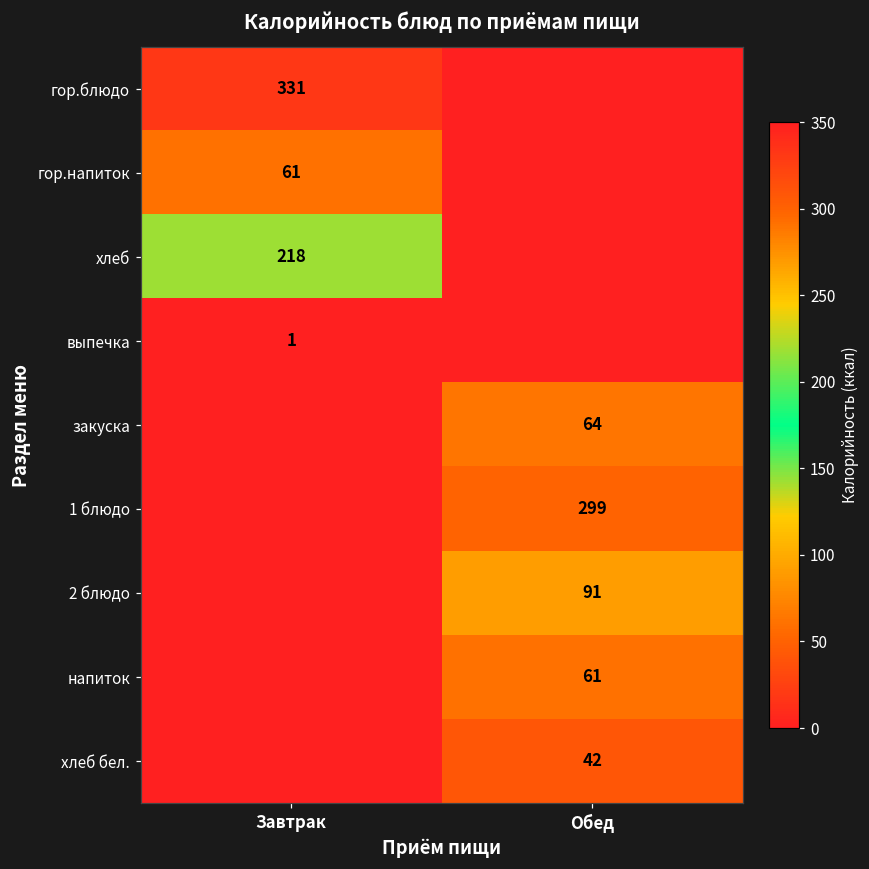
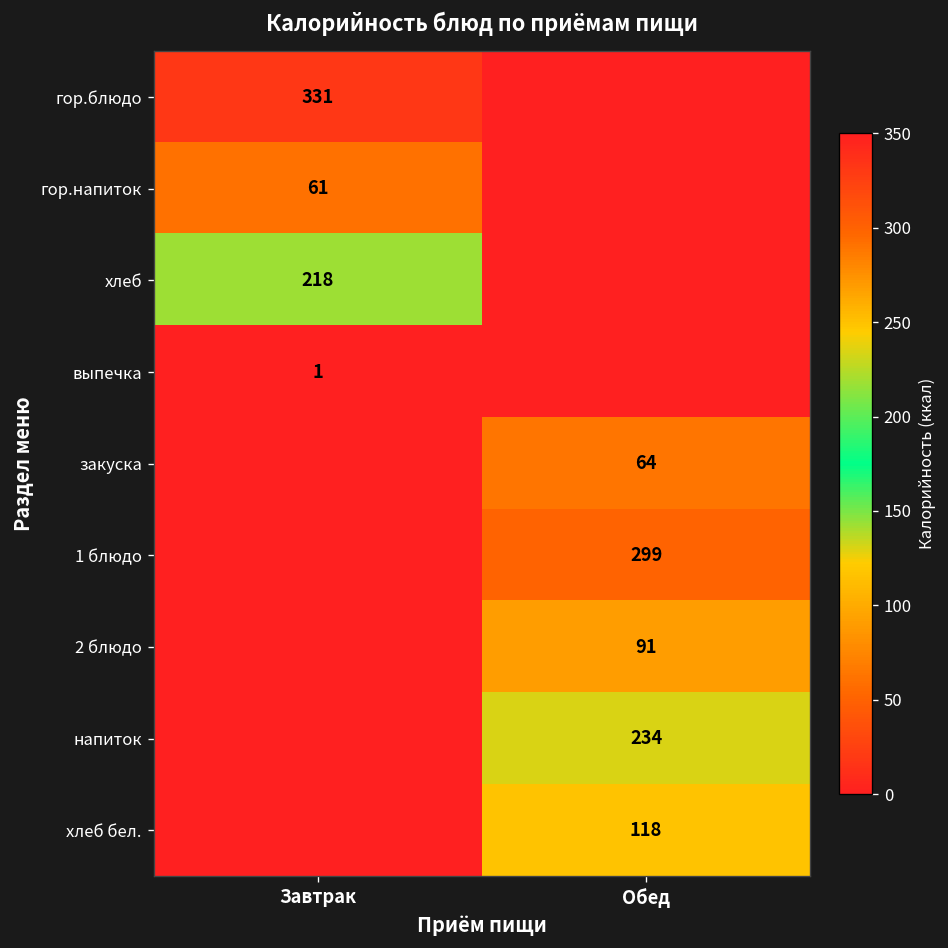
напиток, Обед: 61 -> 234
хлеб бел., Обед: 42 -> 118
